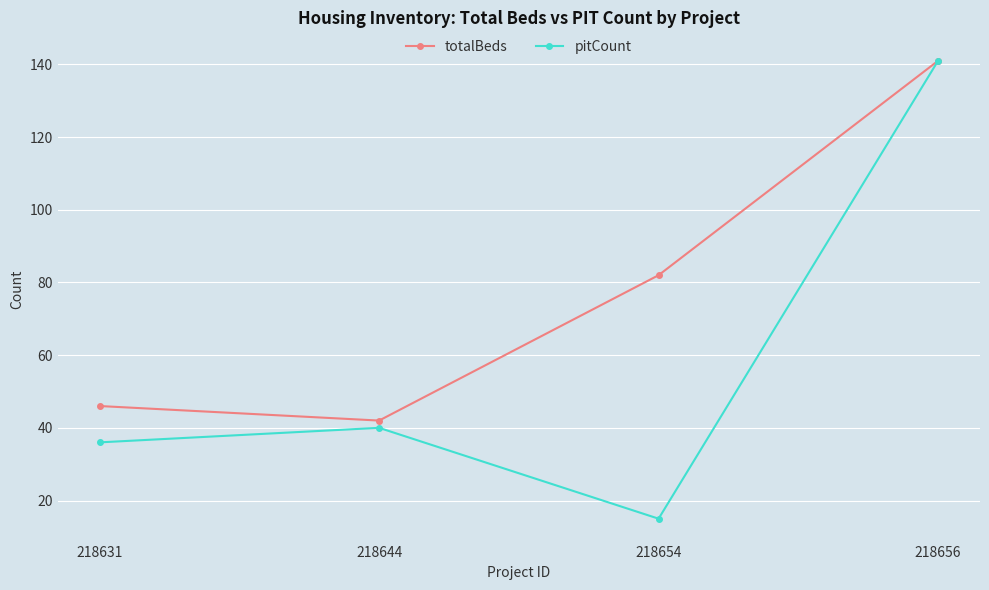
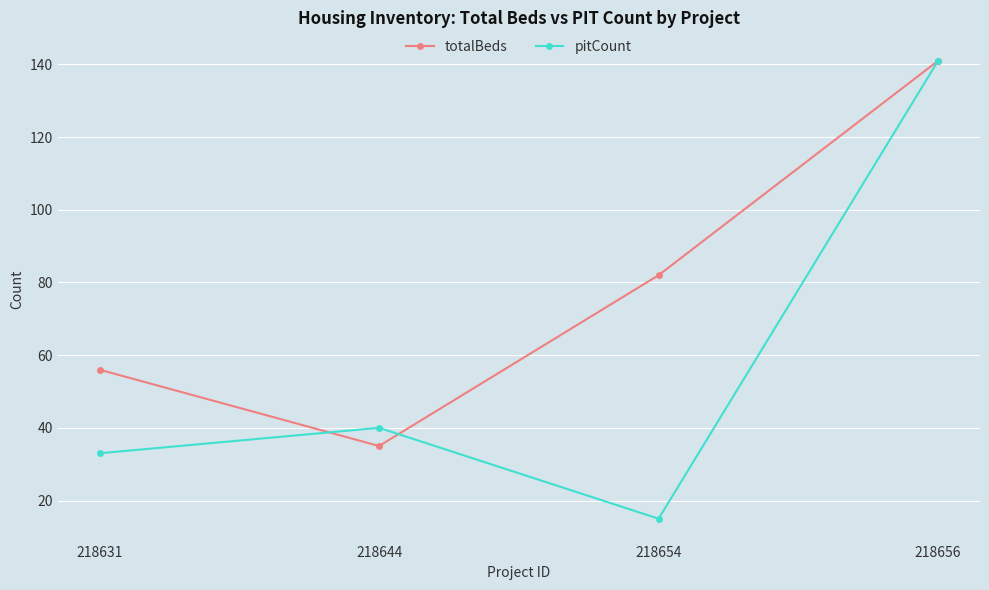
totalBeds, 218631: 46 -> 56
pitCount, 218631: 36 -> 33
totalBeds, 218644: 42 -> 35
